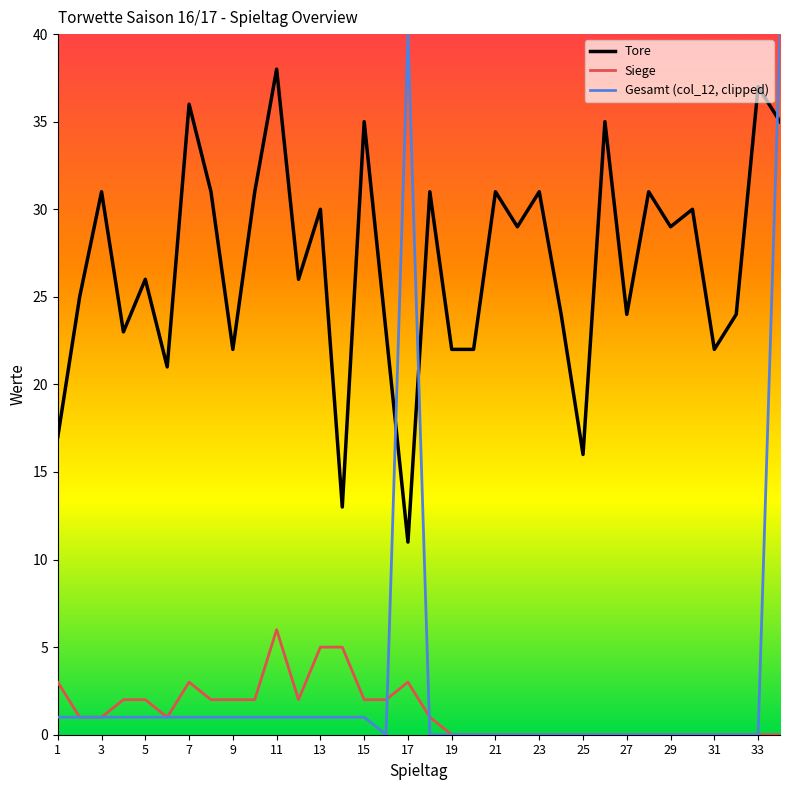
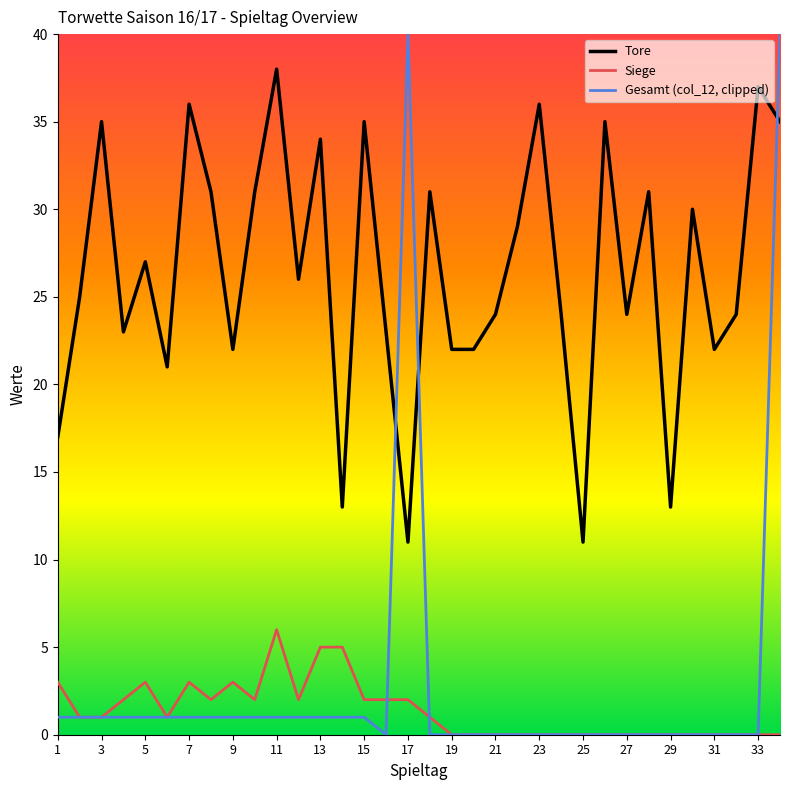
Tore, 3: 31 -> 35
Tore, 5: 26 -> 27
Siege, 5: 2 -> 3
Siege, 9: 2 -> 3
Tore, 13: 30 -> 34
Siege, 17: 3 -> 2
Tore, 21: 31 -> 24
Tore, 23: 31 -> 36
Tore, 25: 16 -> 11
Tore, 29: 29 -> 13
